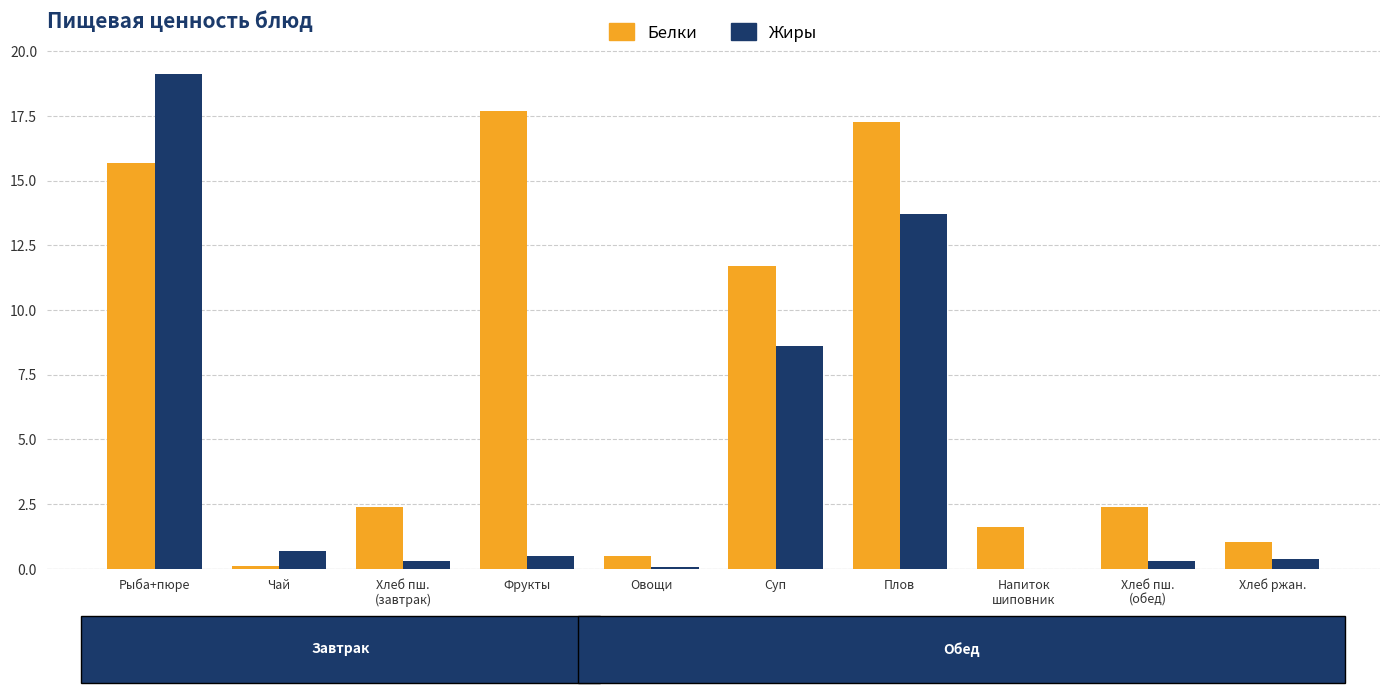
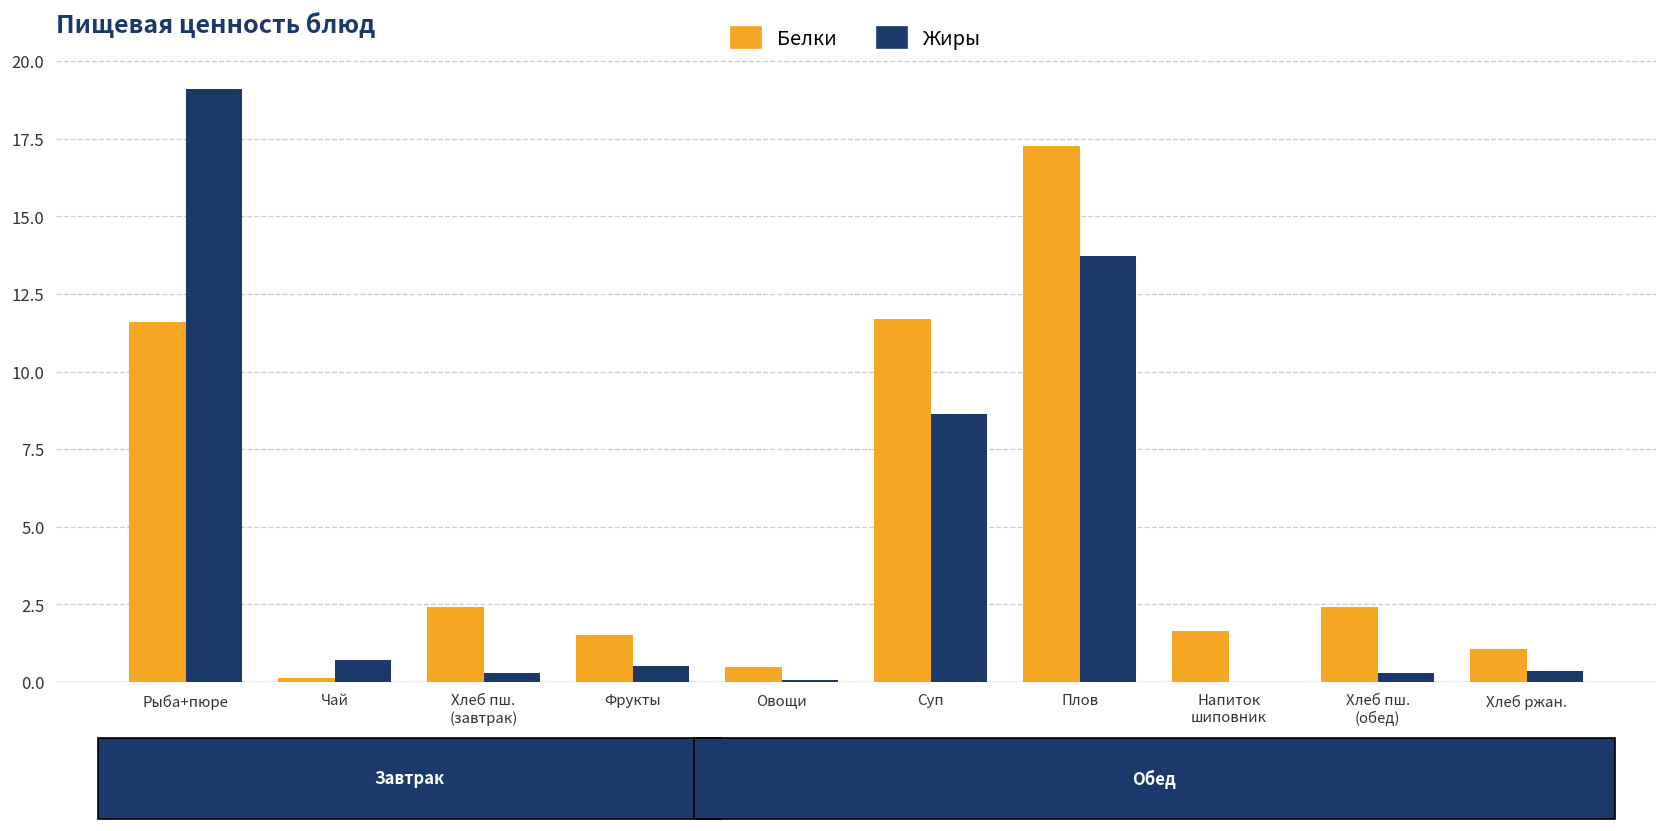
Белки, Рыба+пюре: 15.7 -> 11.6
Белки, Фрукты: 17.7 -> 1.5
